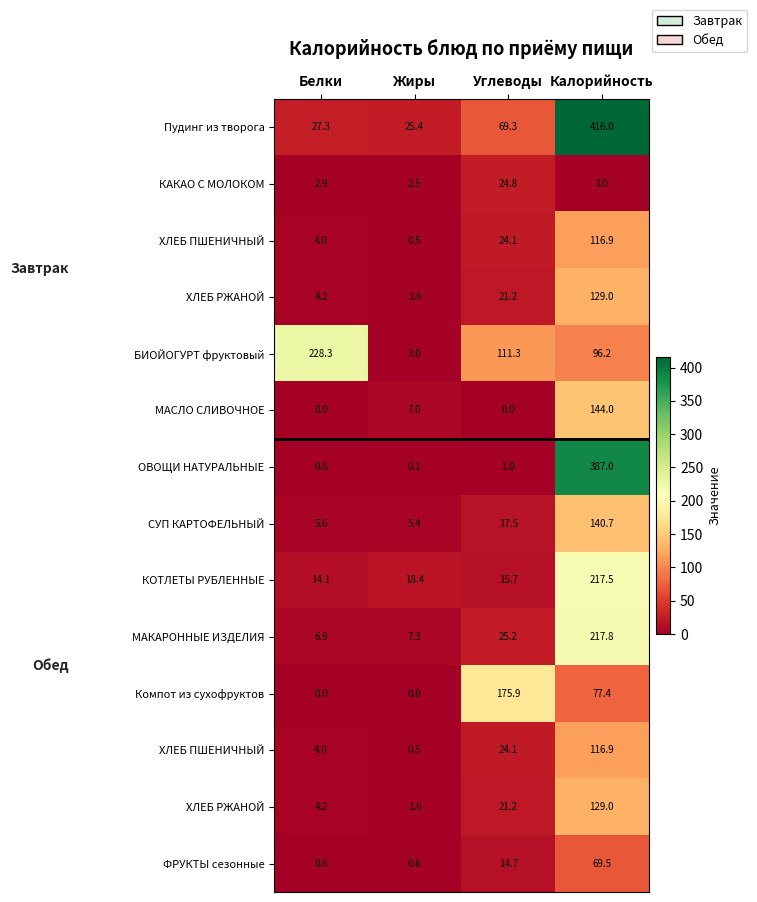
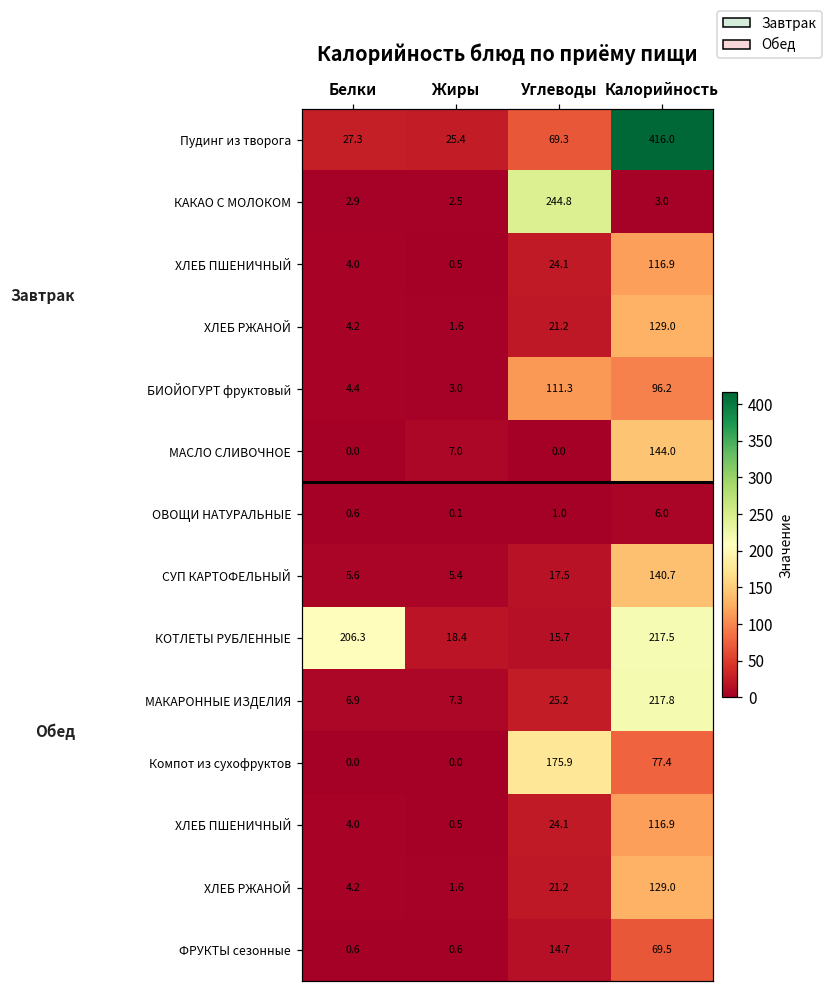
КАКАО С МОЛОКОМ, Углеводы: 24.8 -> 244.8
БИОЙОГУРТ фруктовый, Белки: 228.3 -> 4.4
ОВОЩИ НАТУРАЛЬНЫЕ, Калорийность: 387.0 -> 6.0
КОТЛЕТЫ РУБЛЕННЫЕ, Белки: 14.1 -> 206.3
